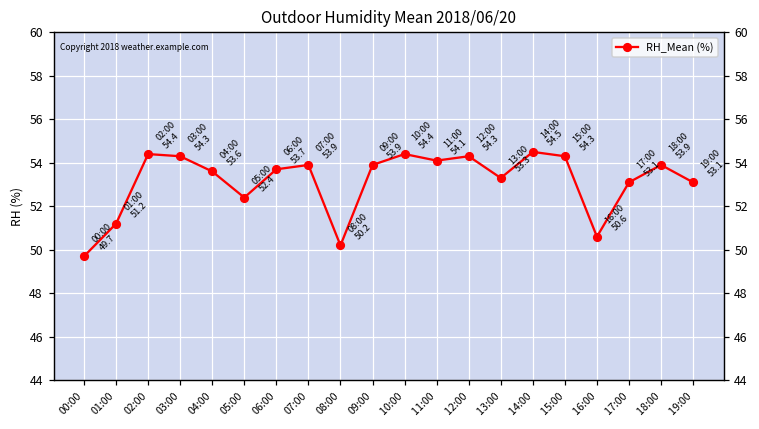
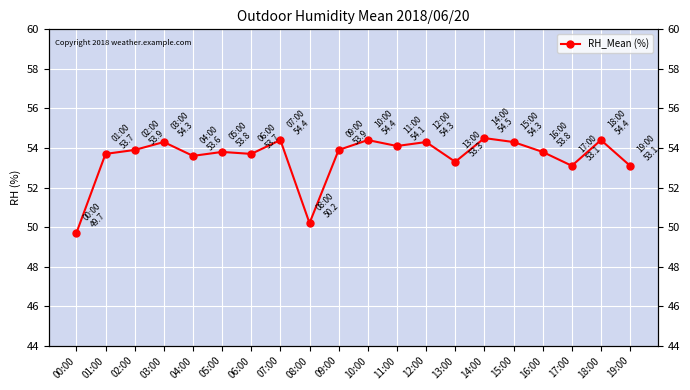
01:00: 51.2 -> 53.7
02:00: 54.4 -> 53.9
05:00: 52.4 -> 53.8
07:00: 53.9 -> 54.4
16:00: 50.6 -> 53.8
18:00: 53.9 -> 54.4
